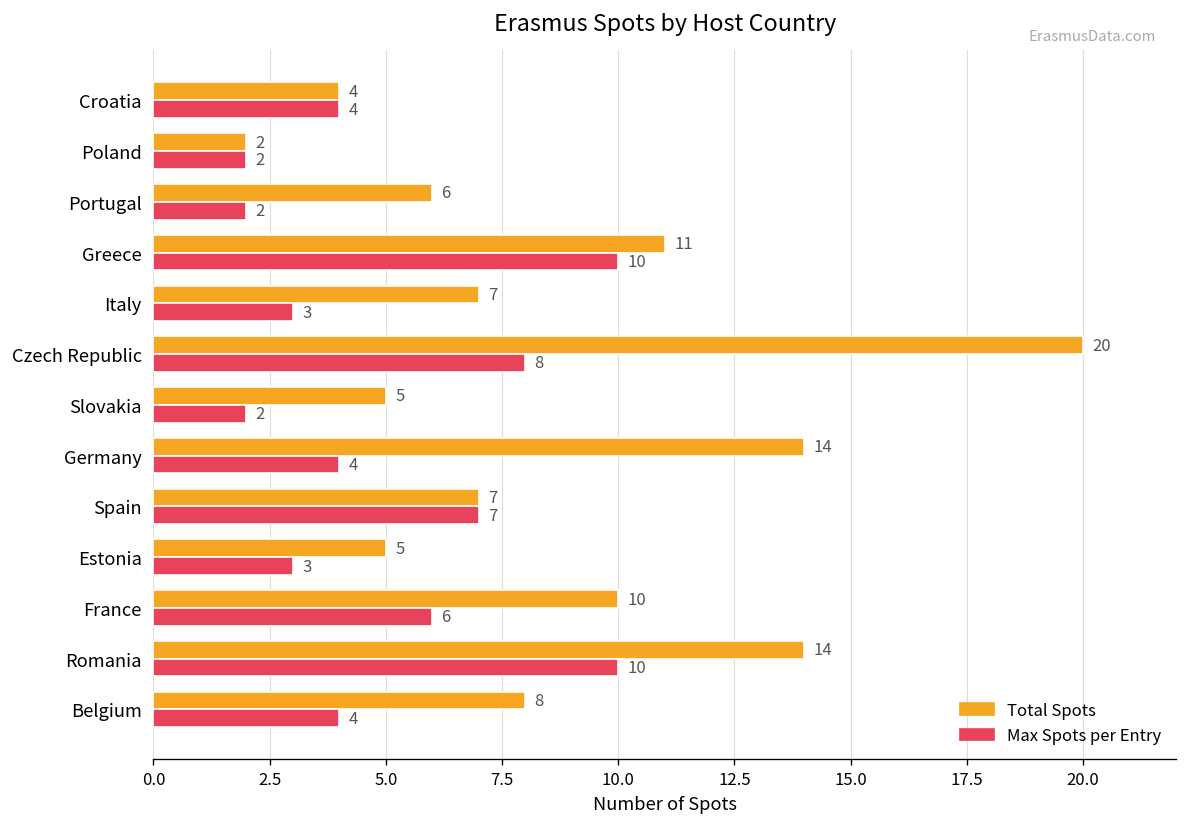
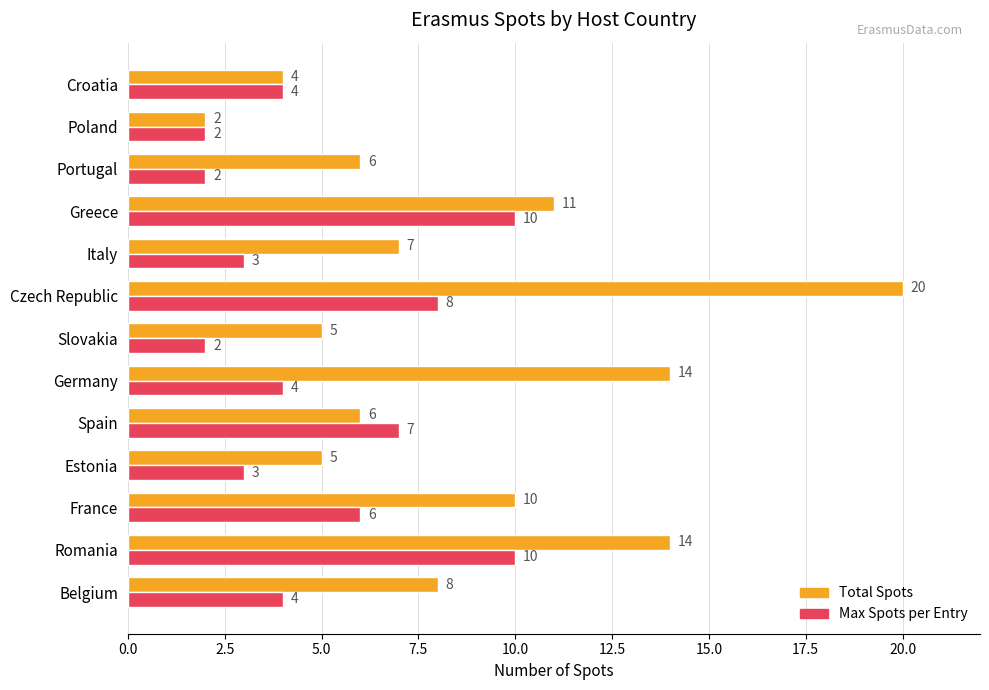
Total Spots, Spain: 7 -> 6
